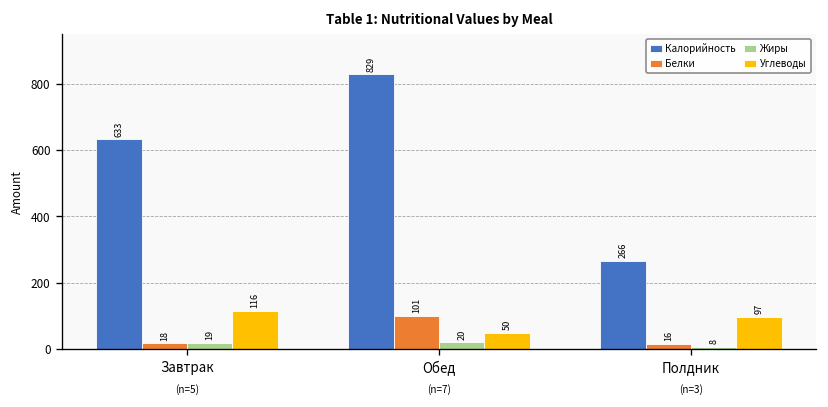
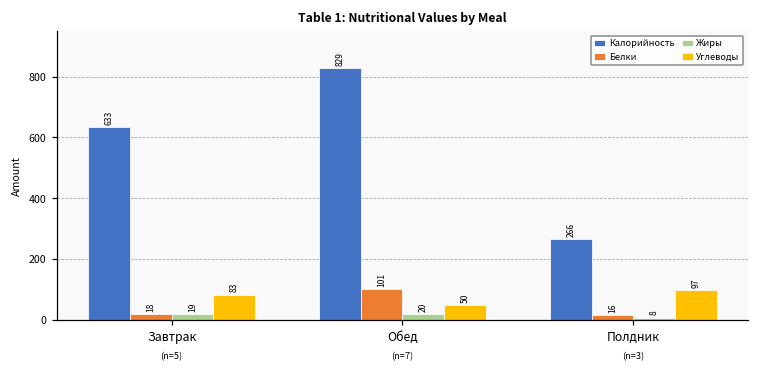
Углеводы, Завтрак: 116 -> 83
